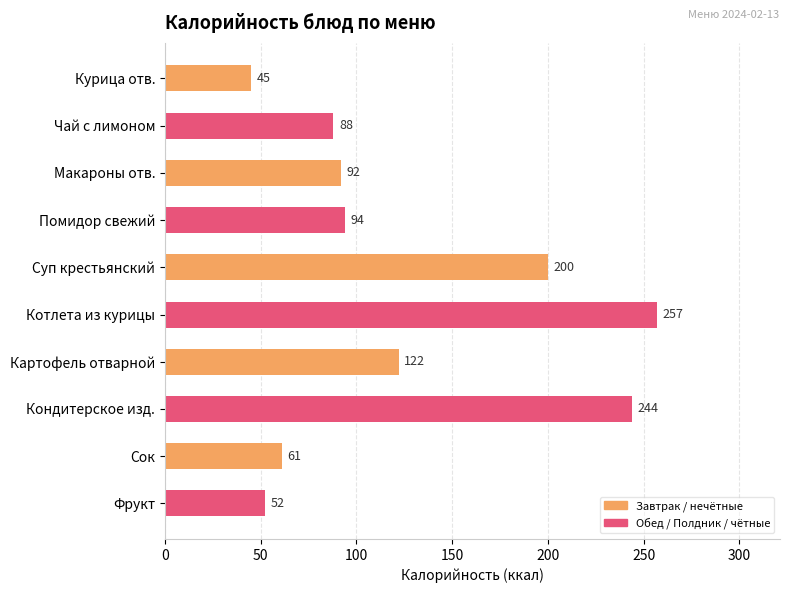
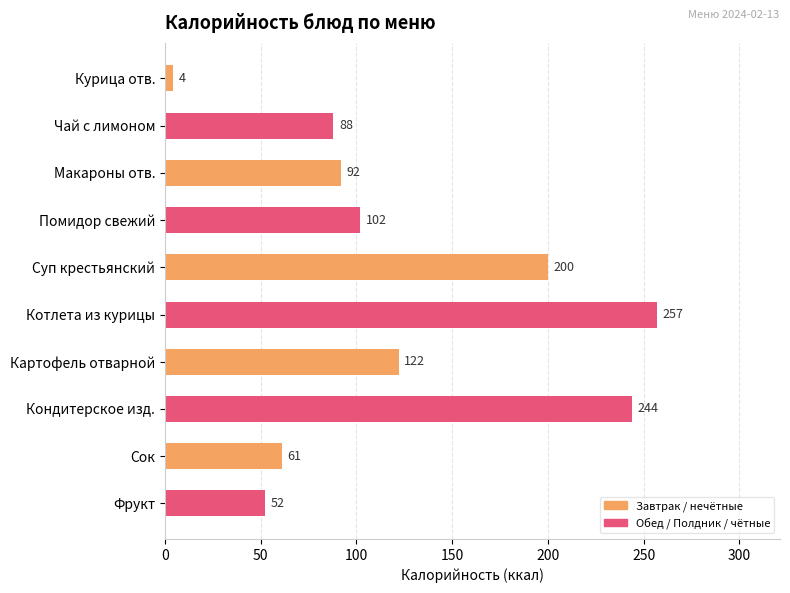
Курица отв.: 45 -> 4
Помидор свежий: 94 -> 102
